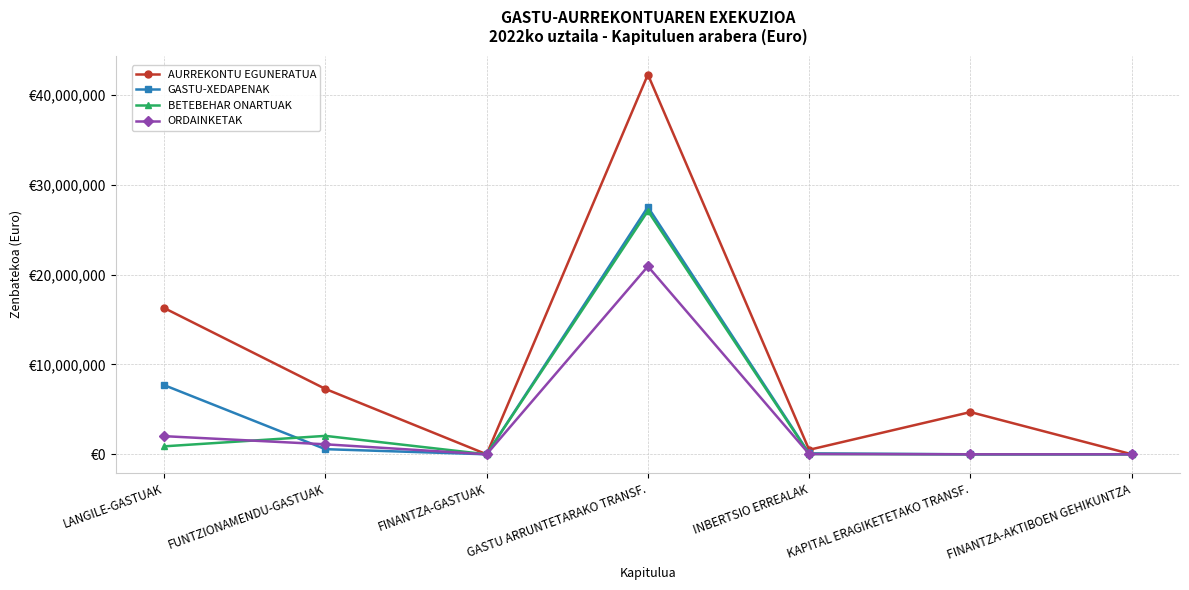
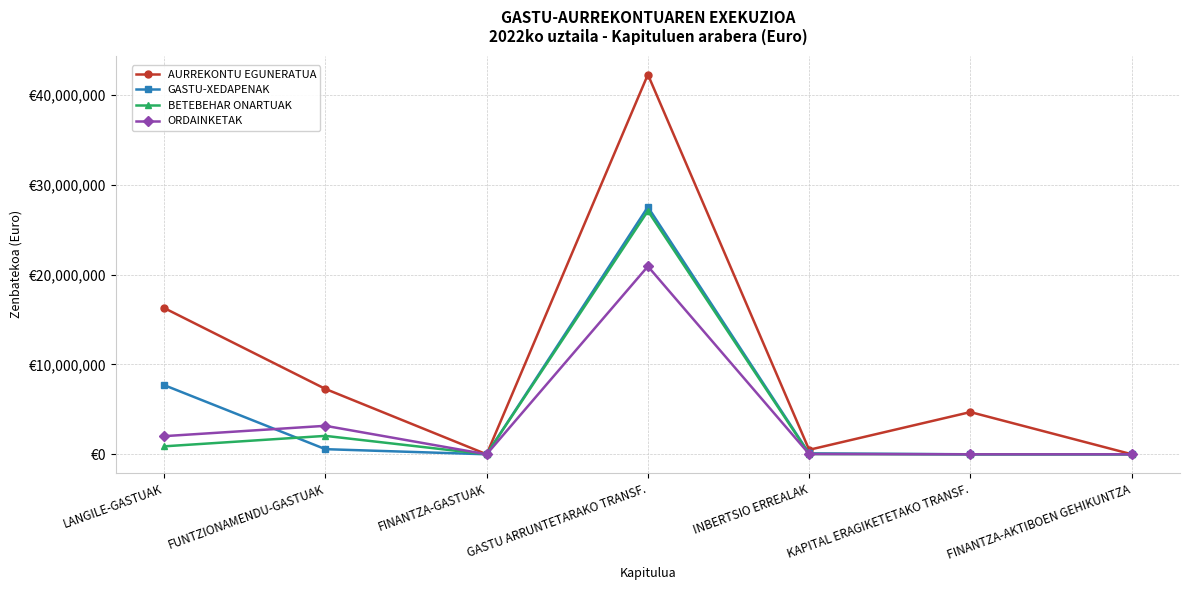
ORDAINKETAK, FUNTZIONAMENDU-GASTUAK: €1,000,000 -> €3,000,000
